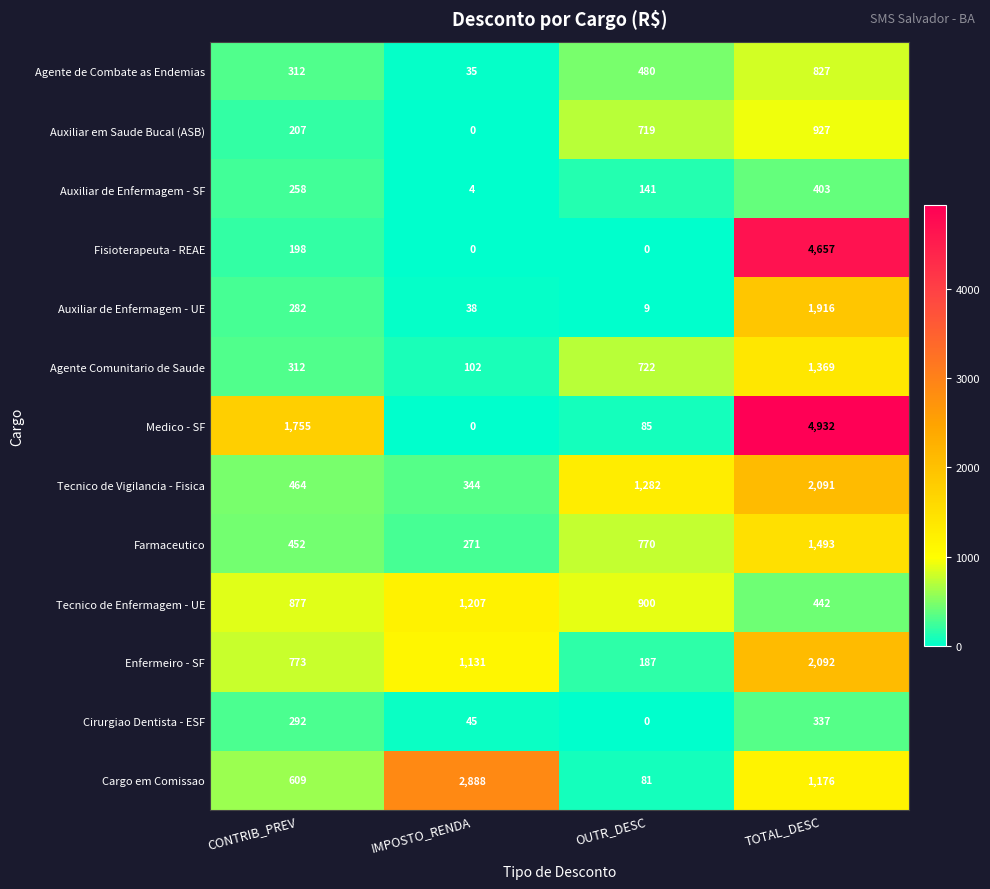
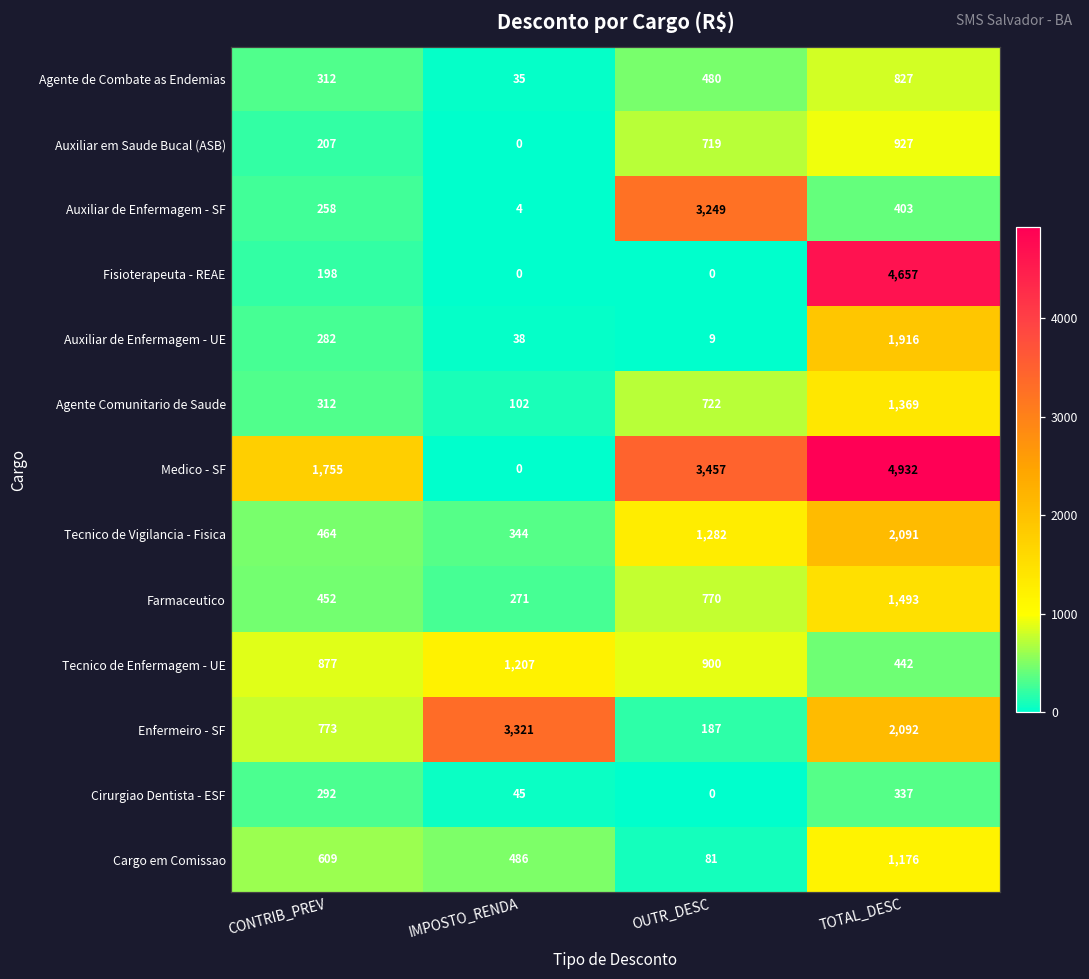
Auxiliar de Enfermagem - SF, OUTR_DESC: 141 -> 3,249
Medico - SF, OUTR_DESC: 85 -> 3,457
Enfermeiro - SF, IMPOSTO_RENDA: 1,131 -> 3,321
Cargo em Comissao, IMPOSTO_RENDA: 2,888 -> 486
